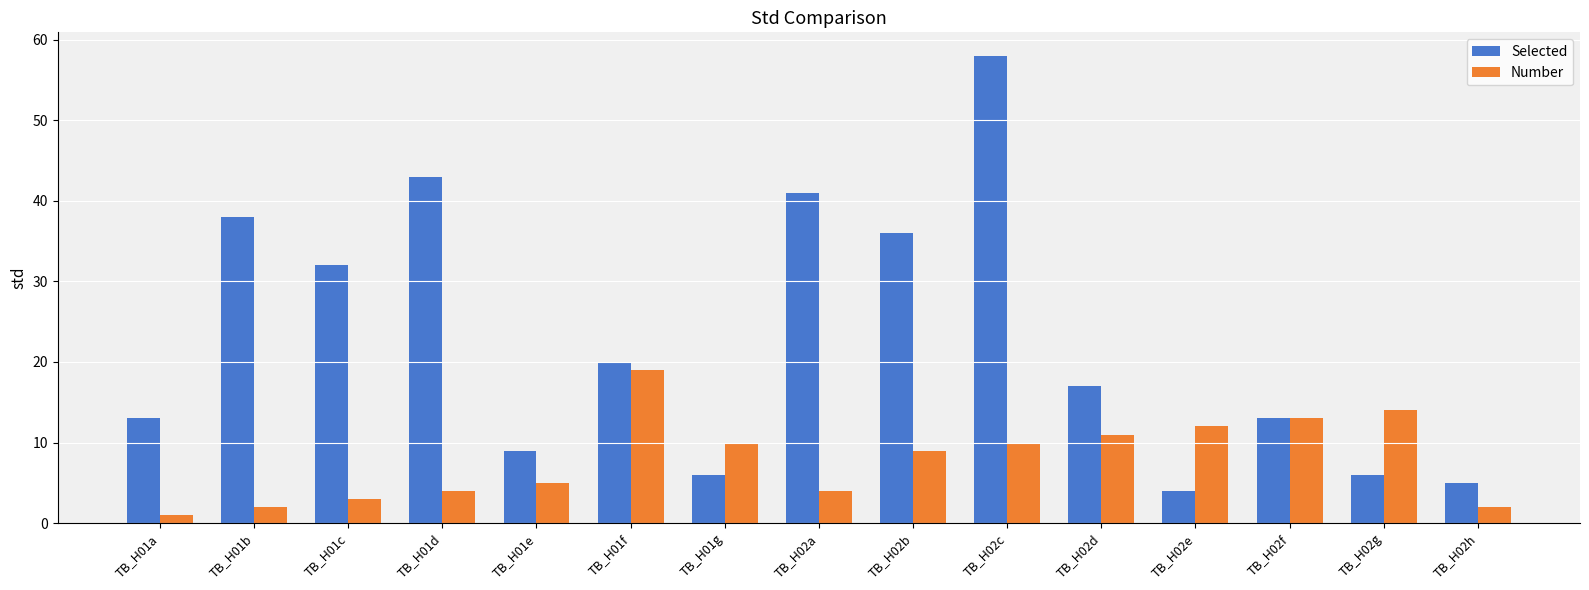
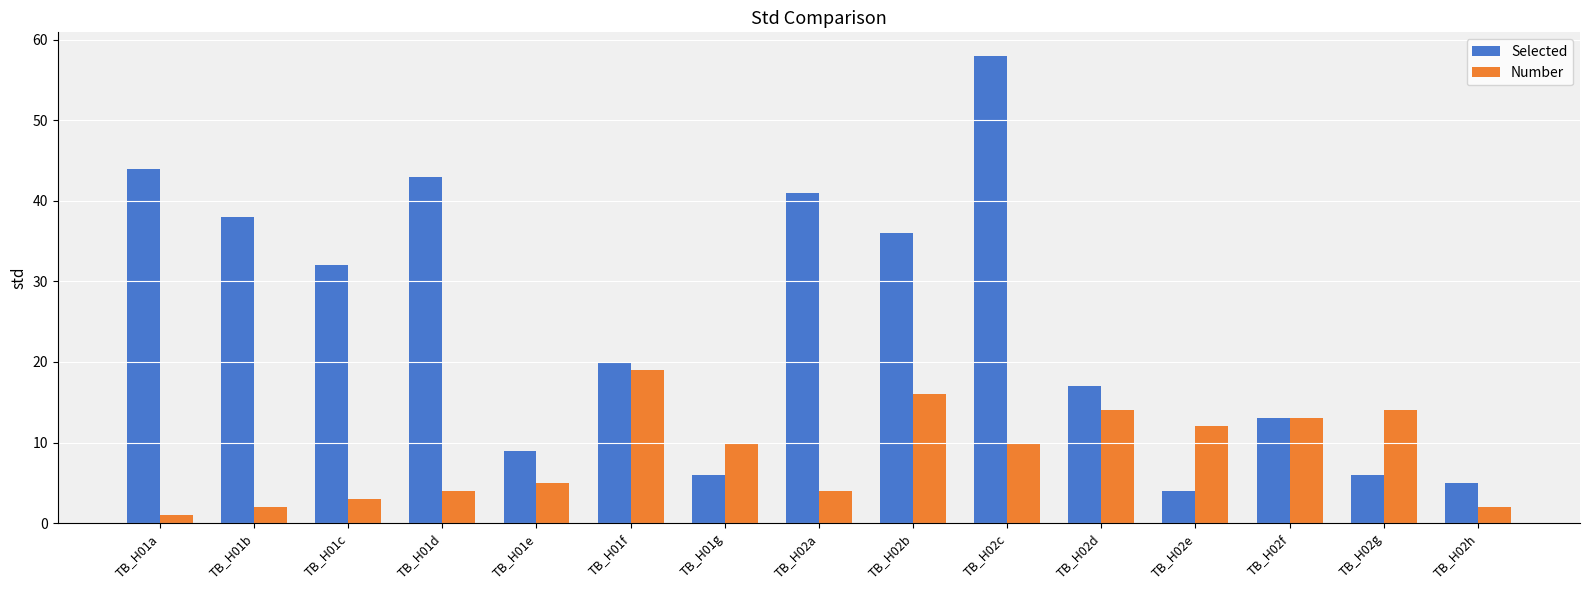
Selected, TB_H01a: 13 -> 44
Number, TB_H02b: 9 -> 16
Number, TB_H02d: 11 -> 14
